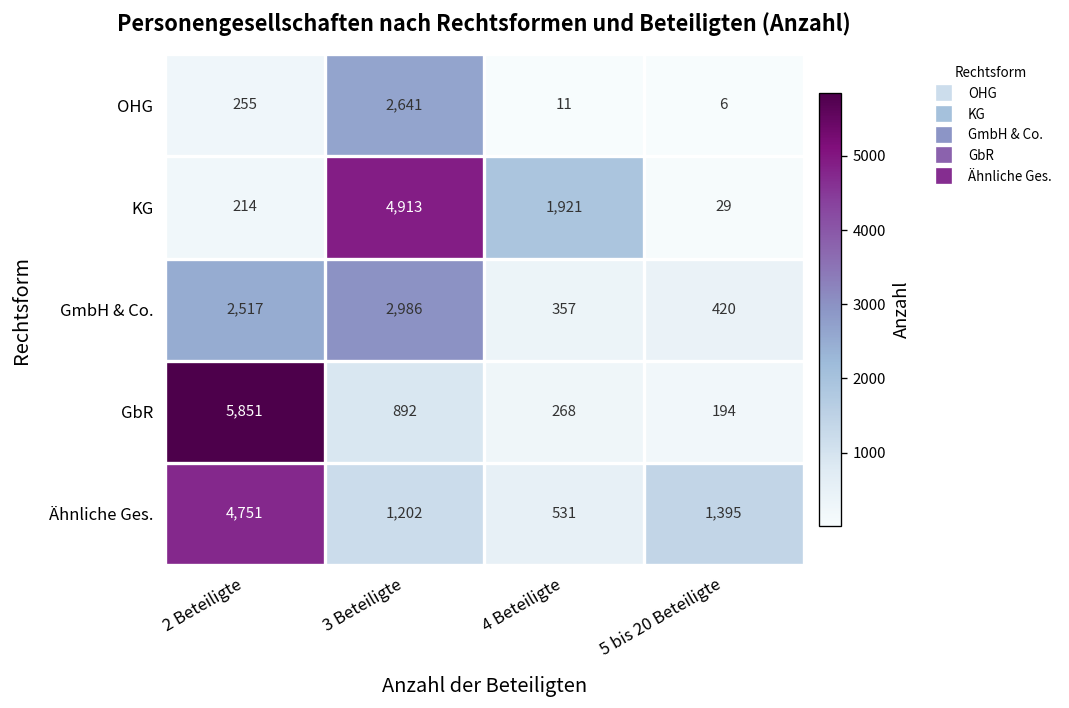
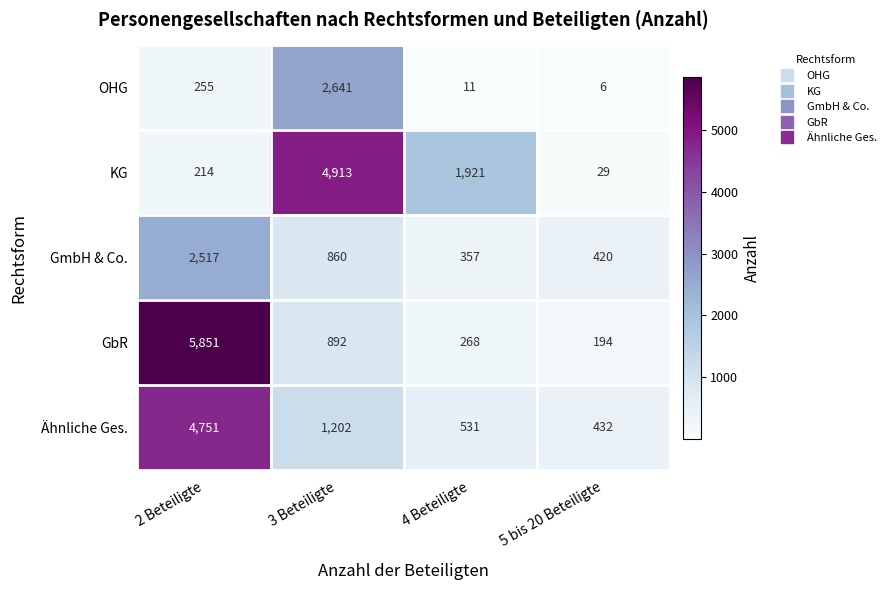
GmbH & Co., 3 Beteiligte: 2,986 -> 860
Ähnliche Ges., 5 bis 20 Beteiligte: 1,395 -> 432
